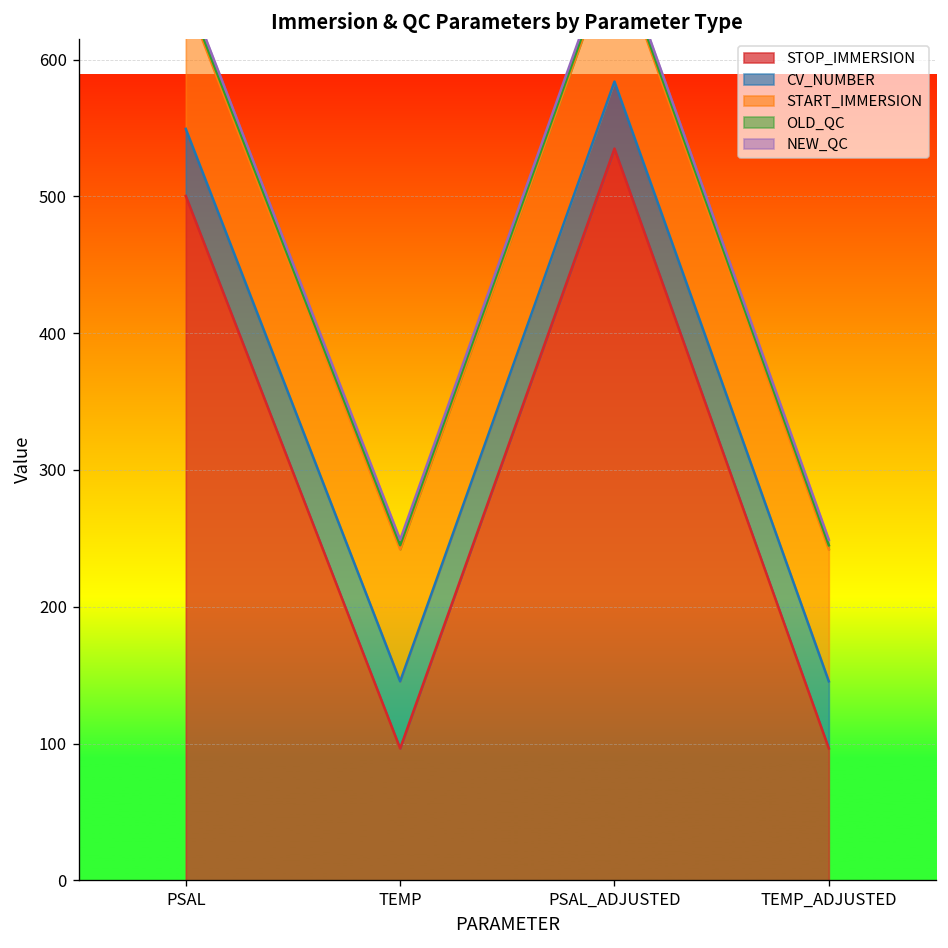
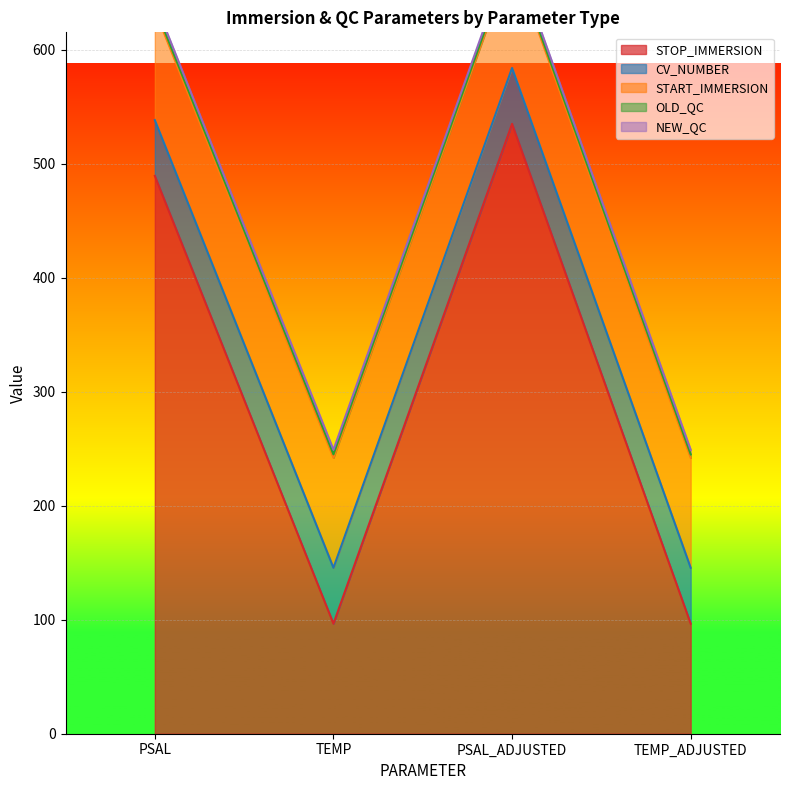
STOP_IMMERSION, PSAL: 500 -> 489
